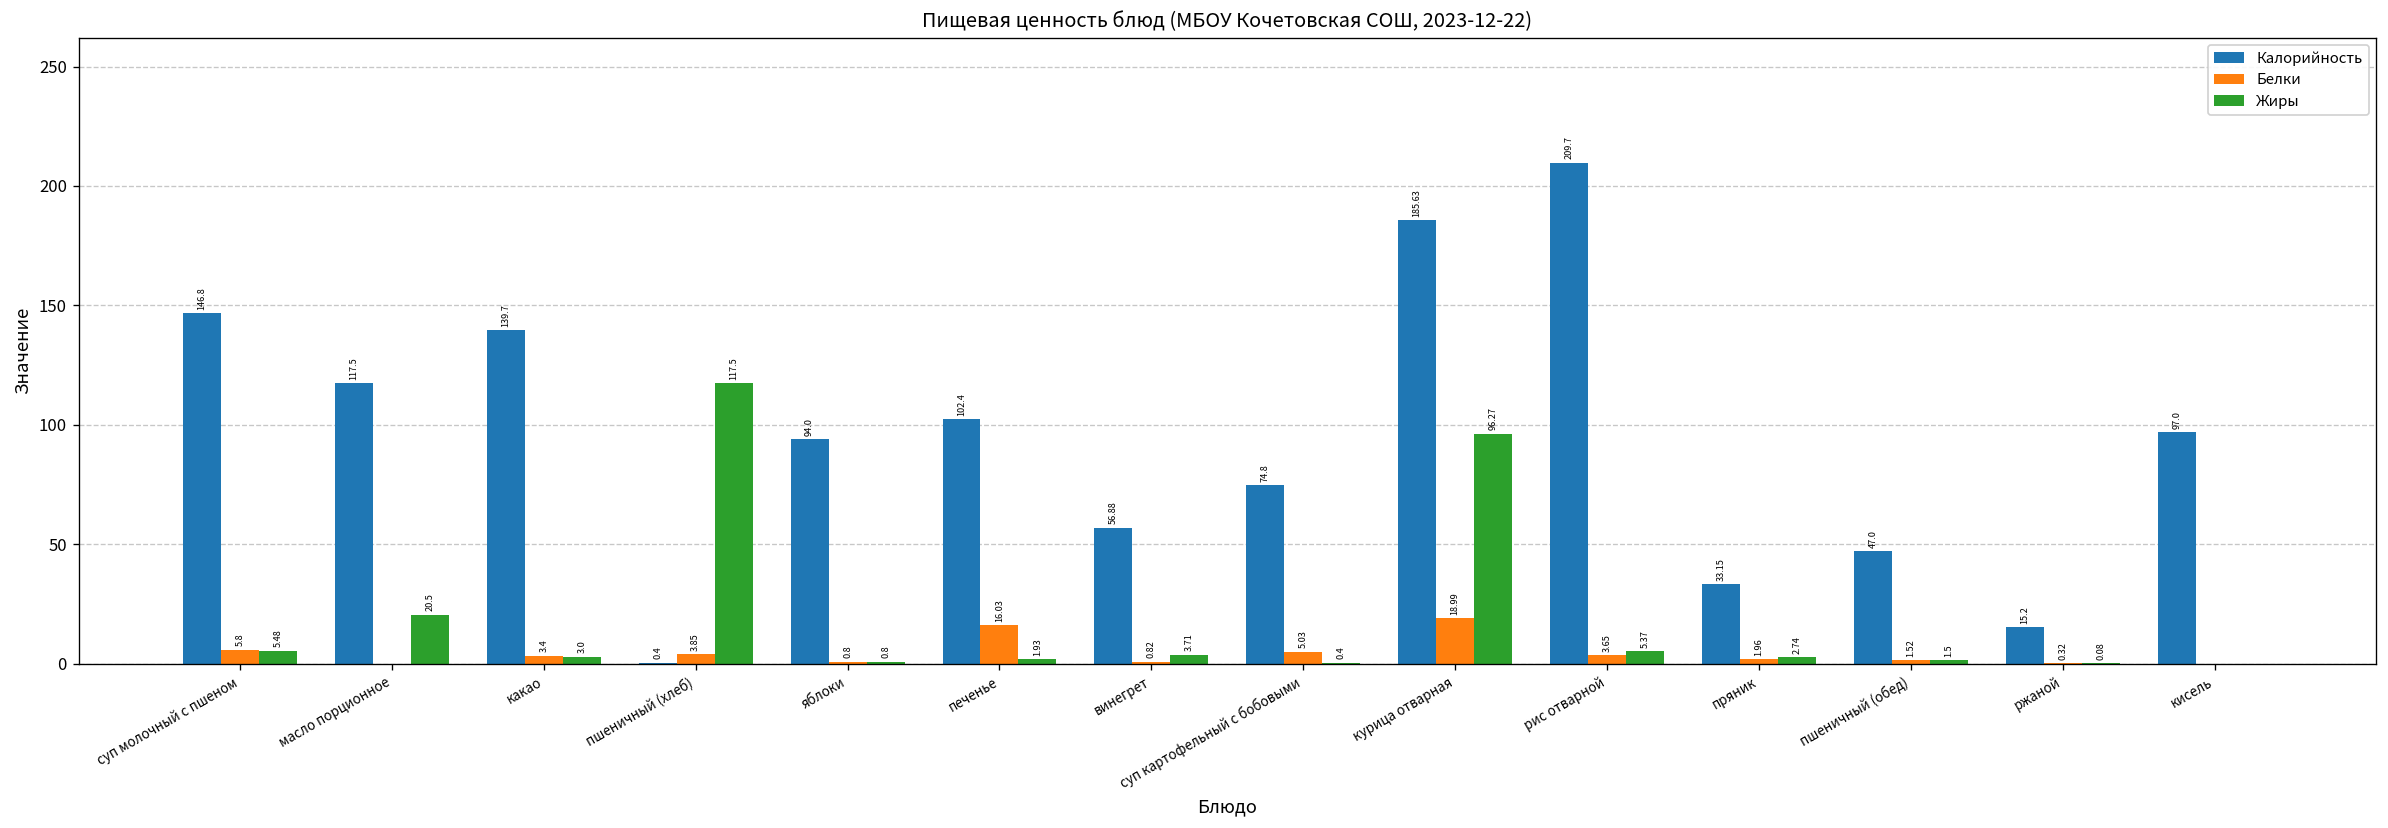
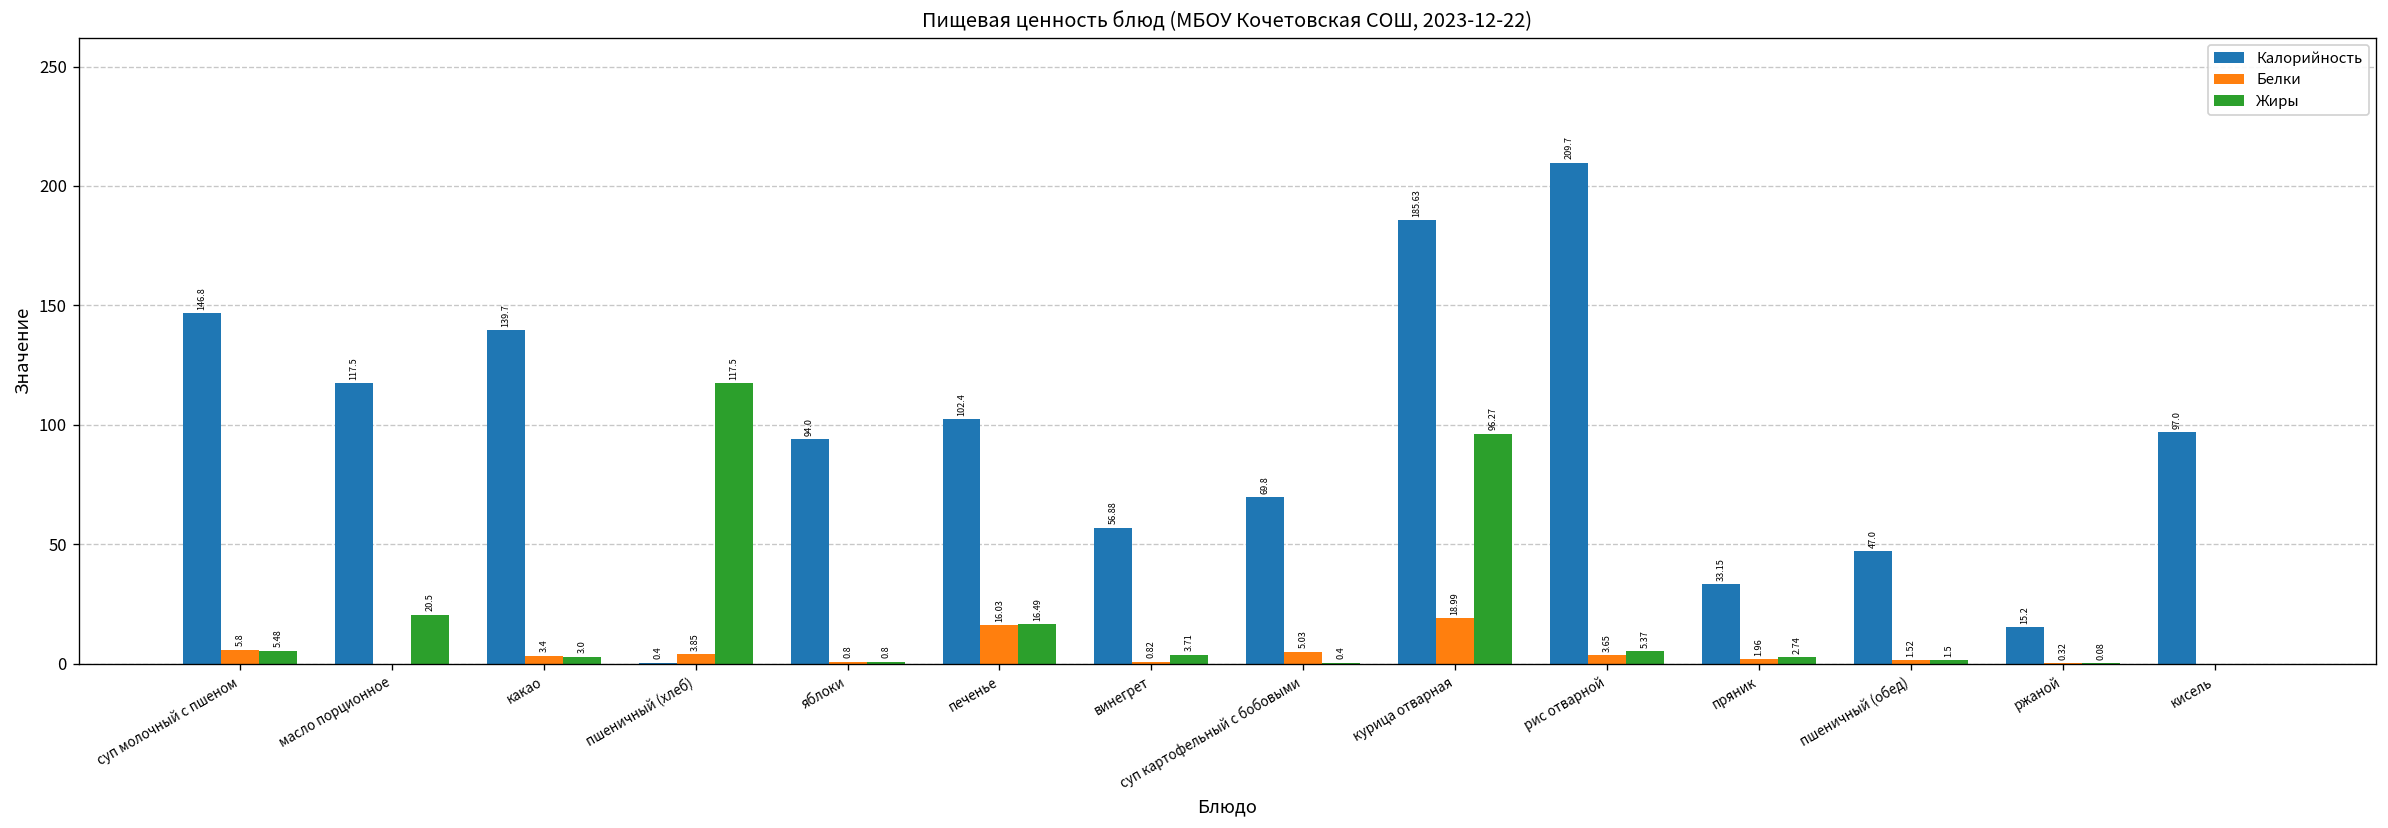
Жиры, печенье: 1.93 -> 16.49
Калорийность, суп картофельный с бобовыми: 74.8 -> 69.8
